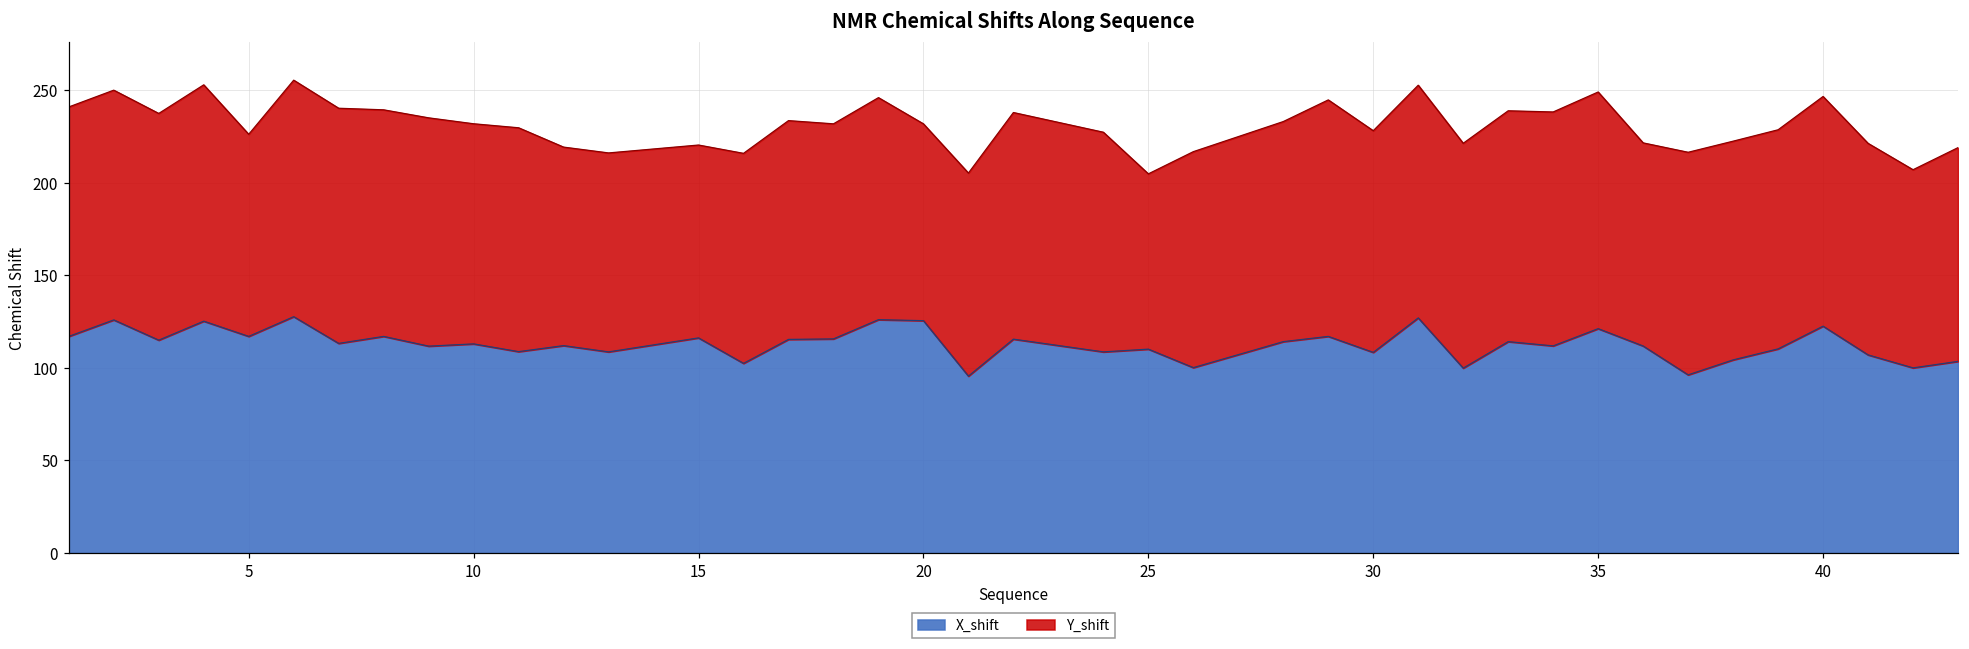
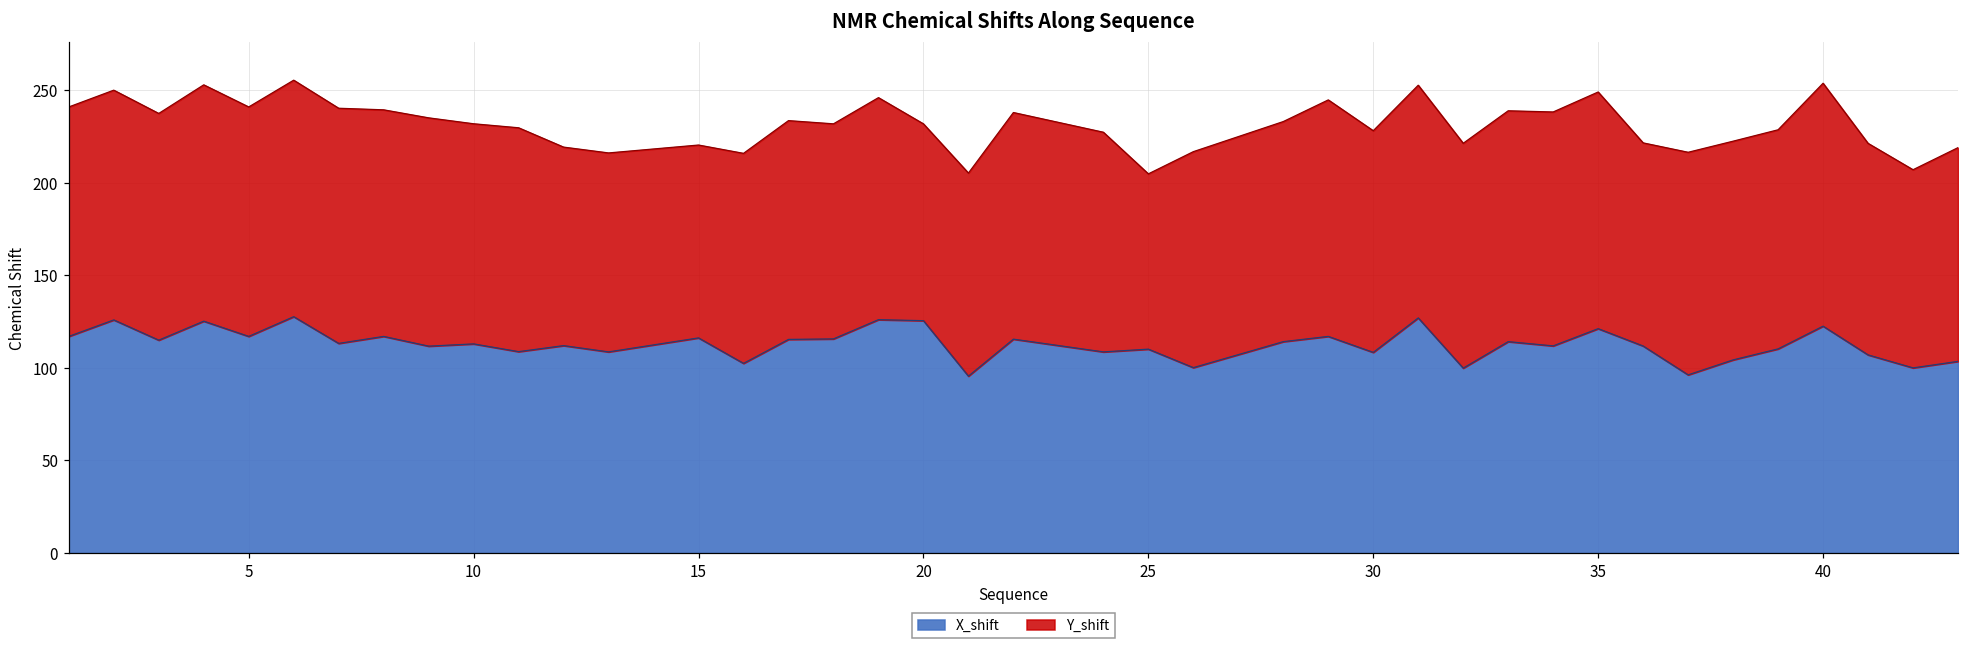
Y_shift, 5: 109 -> 124
Y_shift, 40: 124 -> 131
